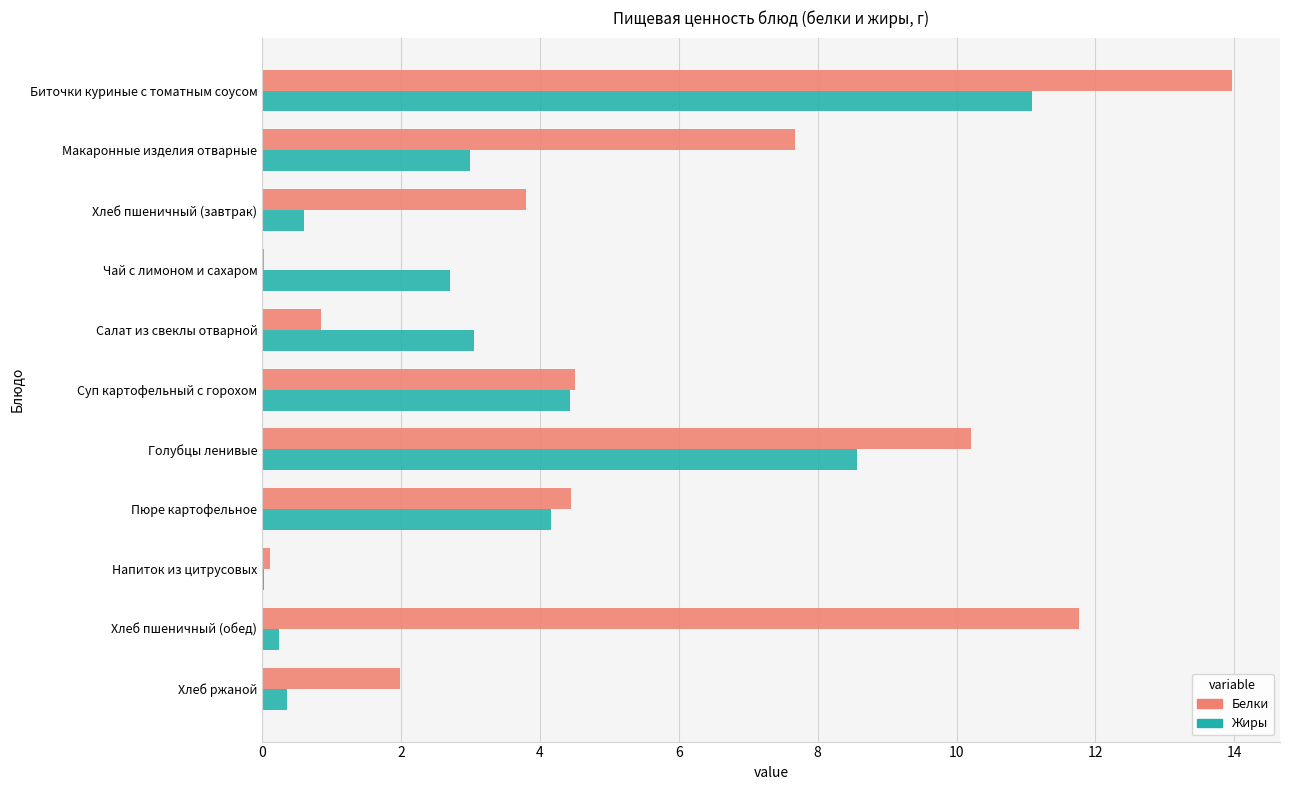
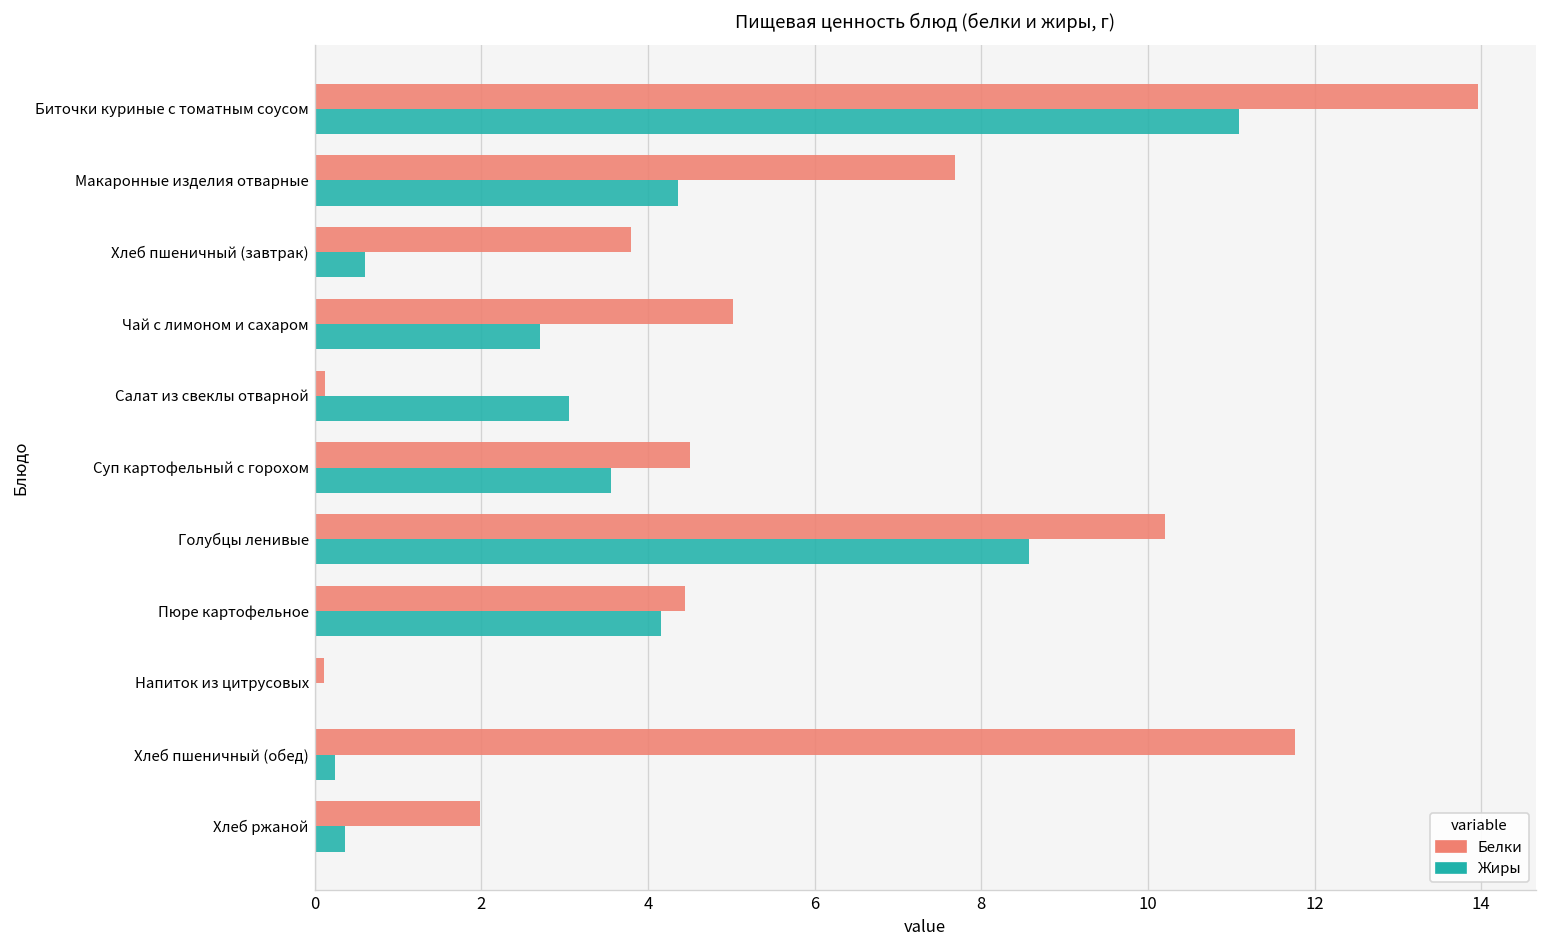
Жиры, Макаронные изделия отварные: 3.0 -> 4.4
Белки, Чай с лимоном и сахаром: 0.0 -> 5.0
Белки, Салат из свеклы отварной: 0.9 -> 0.1
Жиры, Суп картофельный с горохом: 4.4 -> 3.6
